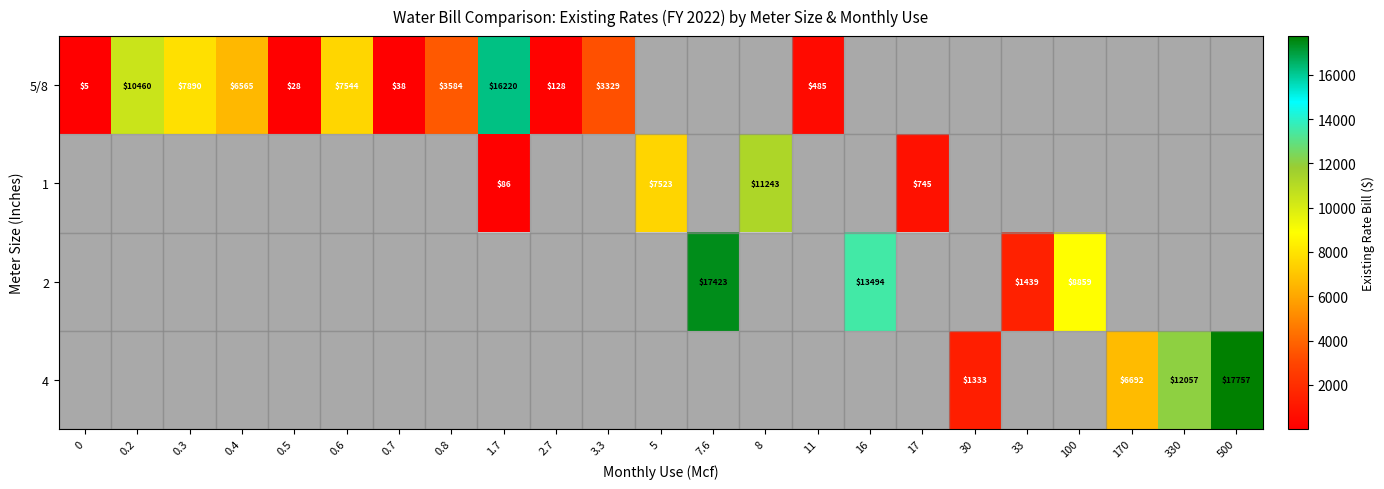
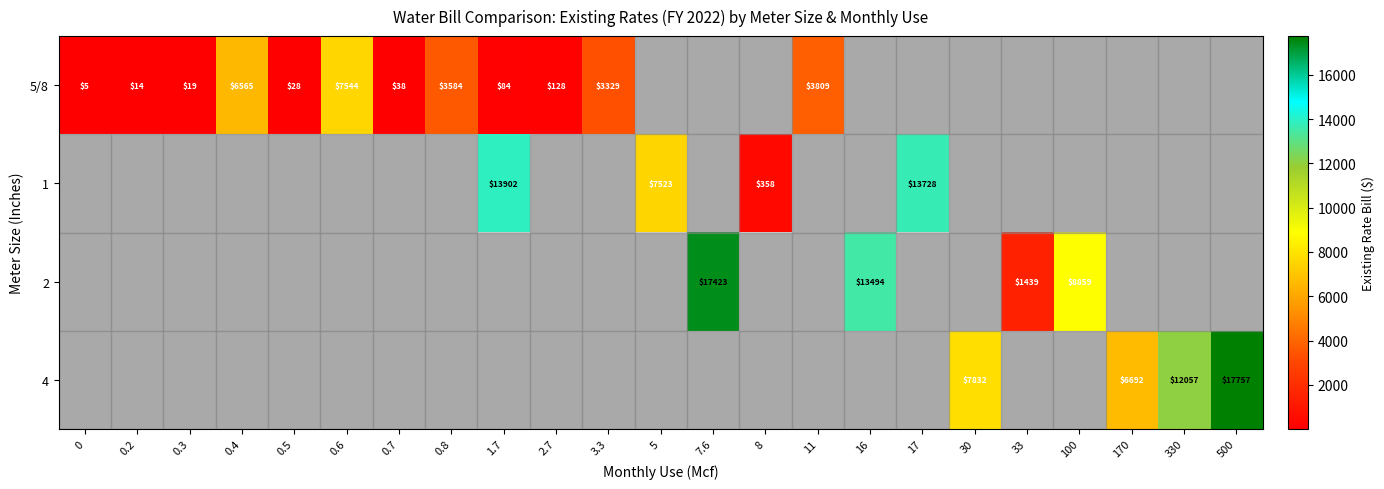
5/8, 0.2: $10460 -> $14
5/8, 0.3: $7890 -> $19
5/8, 1.7: $16220 -> $84
5/8, 11: $485 -> $3809
1, 1.7: $86 -> $13902
1, 8: $11243 -> $358
1, 17: $745 -> $13728
4, 30: $1333 -> $7832
